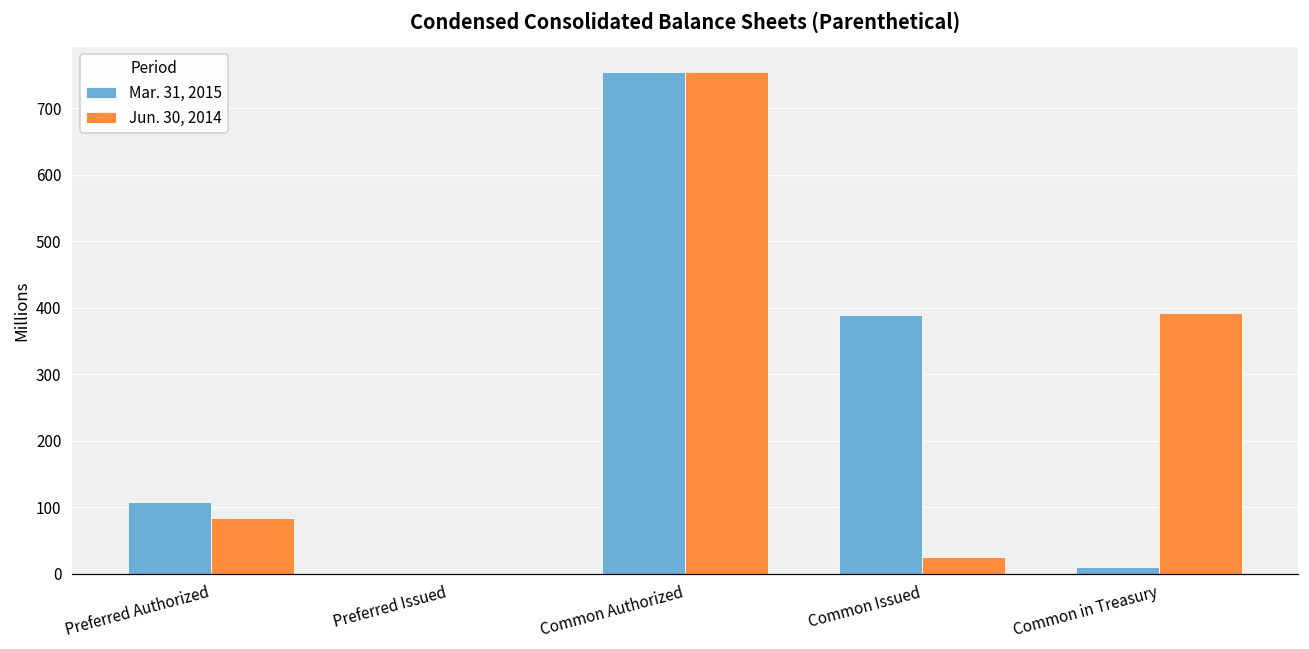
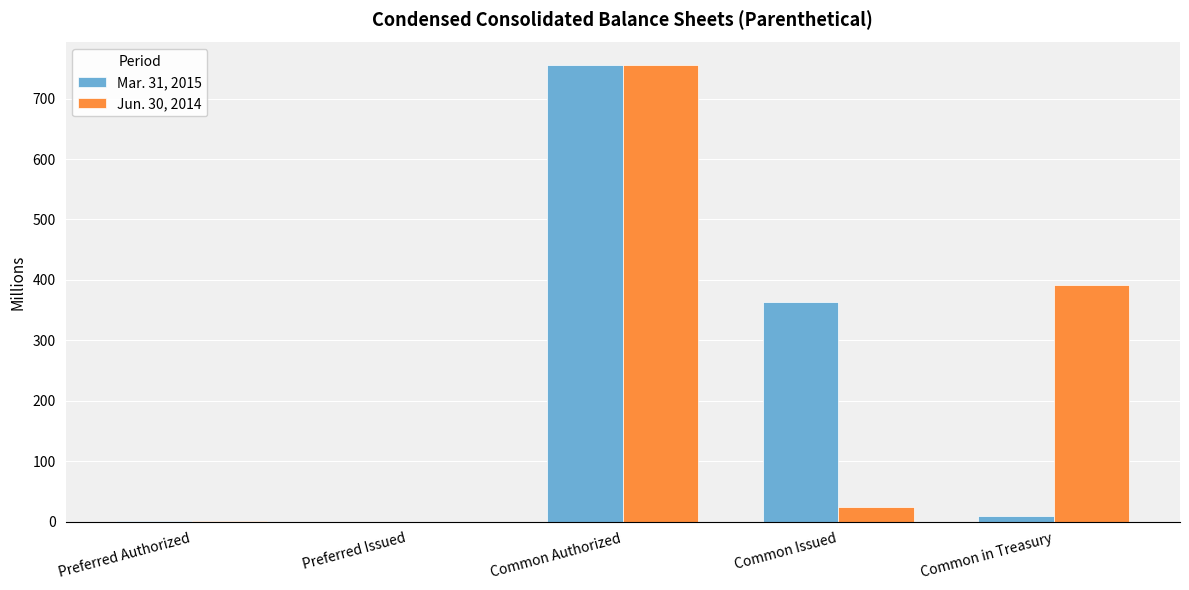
Mar. 31, 2015, Preferred Authorized: 110 -> 0
Jun. 30, 2014, Preferred Authorized: 80 -> 0
Mar. 31, 2015, Common Issued: 390 -> 360
